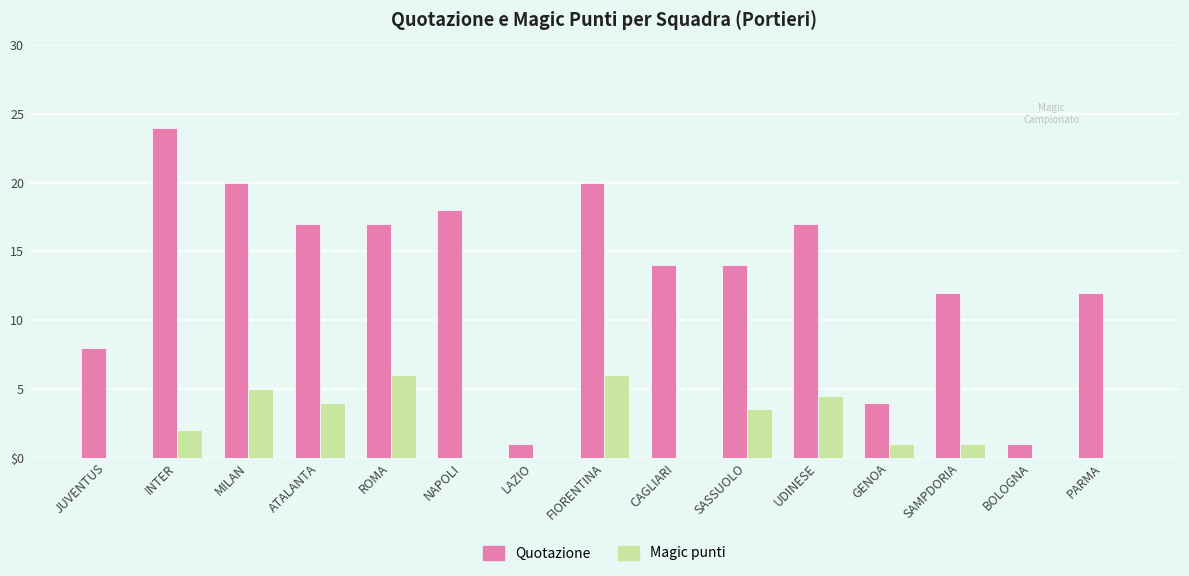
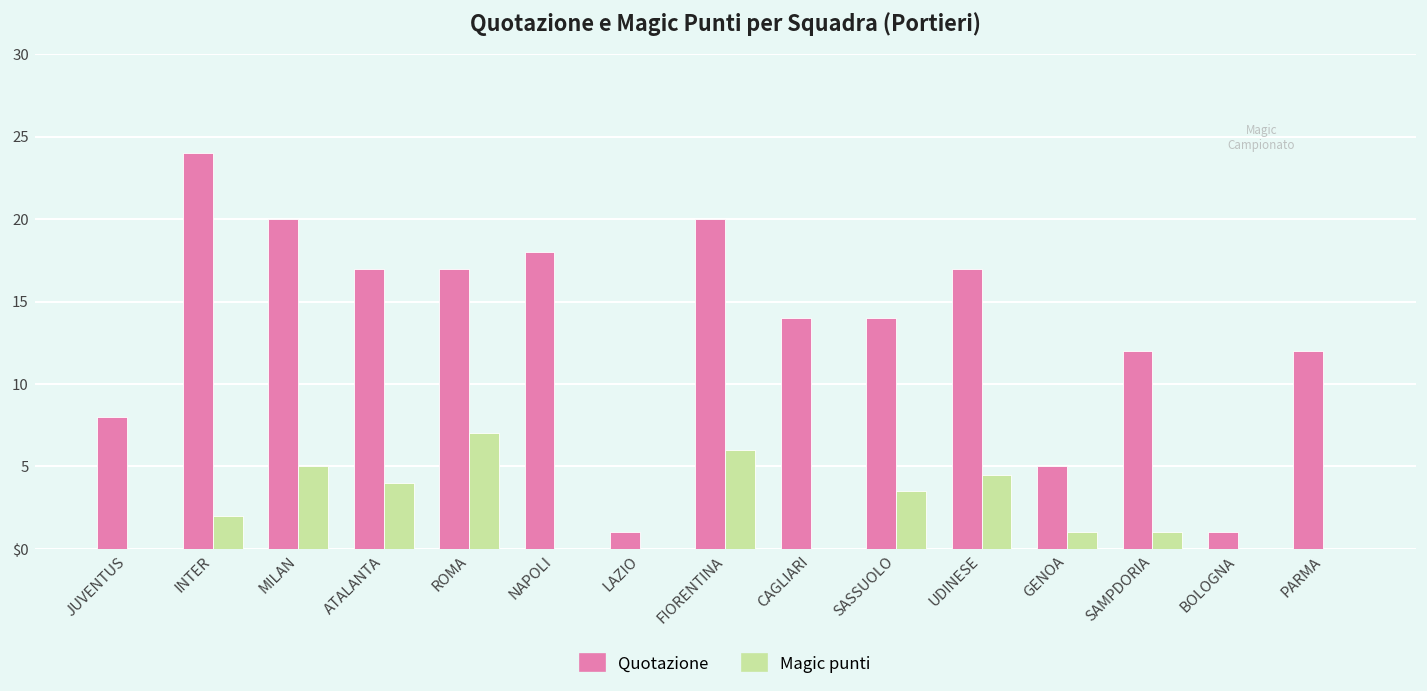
Magic punti, ROMA: 6 -> 7
Quotazione, GENOA: 4 -> 5
